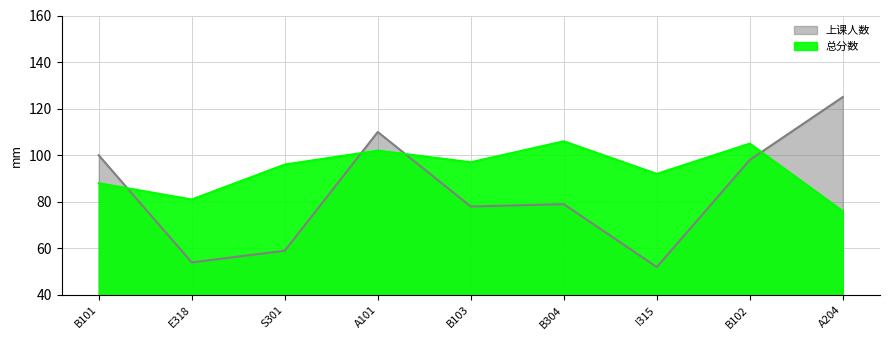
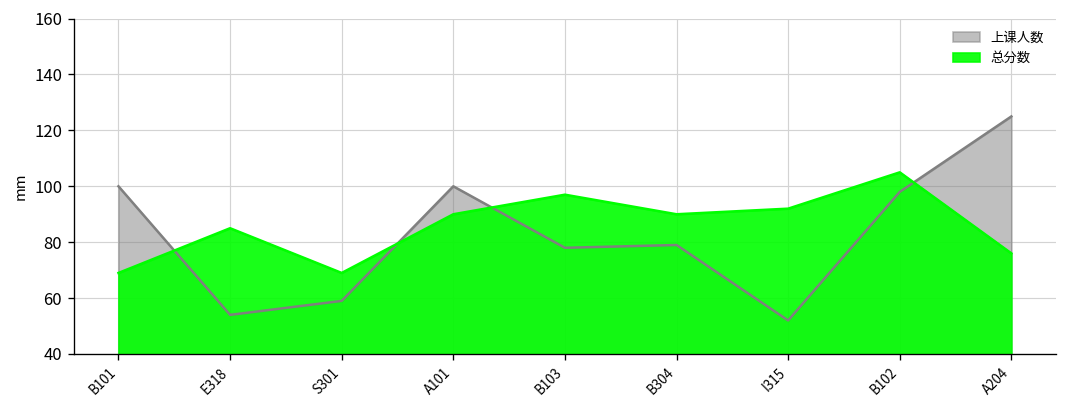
总分数, B101: 88 -> 69
总分数, E318: 81 -> 85
总分数, S301: 96 -> 69
上课人数, A101: 110 -> 100
总分数, A101: 102 -> 90
总分数, B304: 106 -> 90
